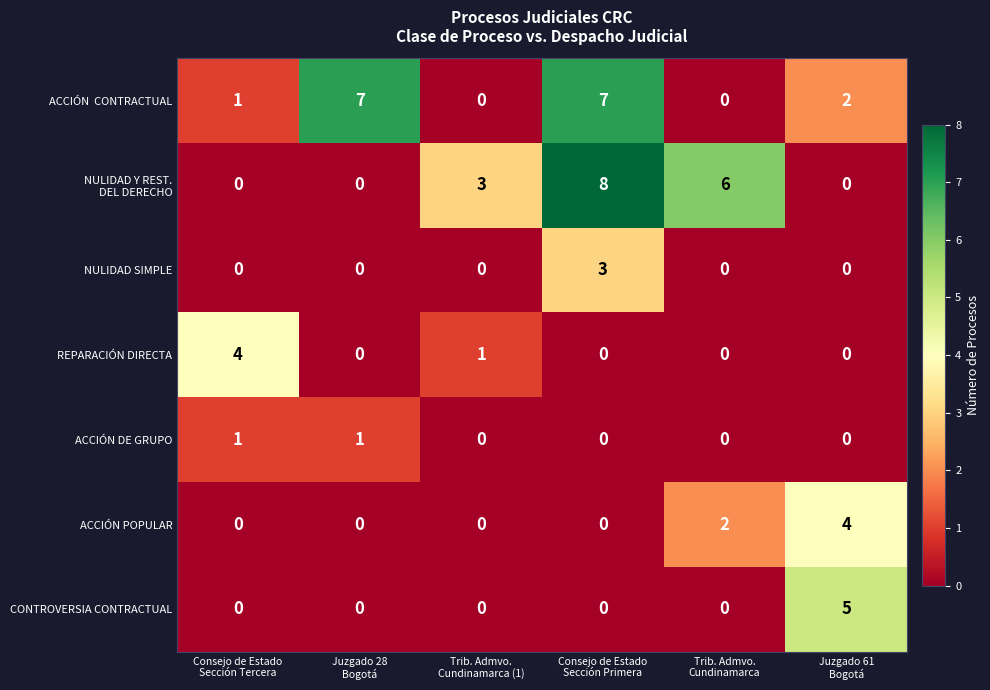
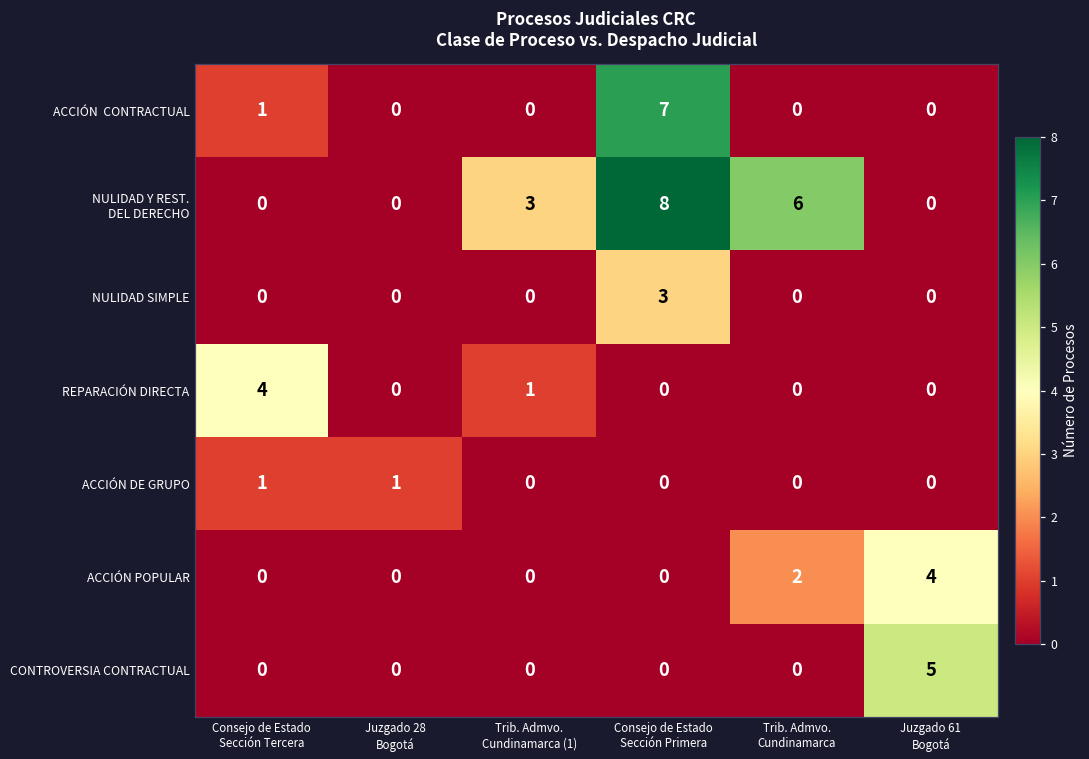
ACCIÓN CONTRACTUAL, Juzgado 28 Bogotá: 7 -> 0
ACCIÓN CONTRACTUAL, Juzgado 61 Bogotá: 2 -> 0
